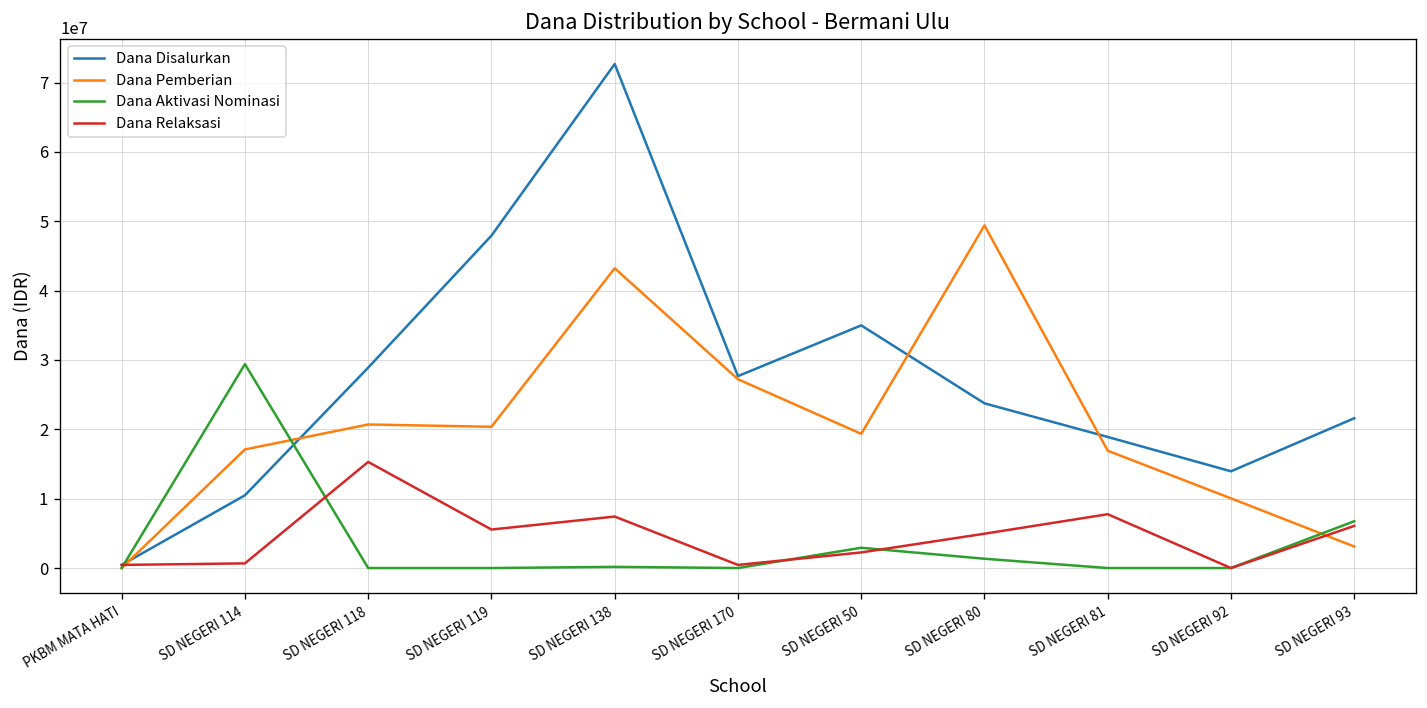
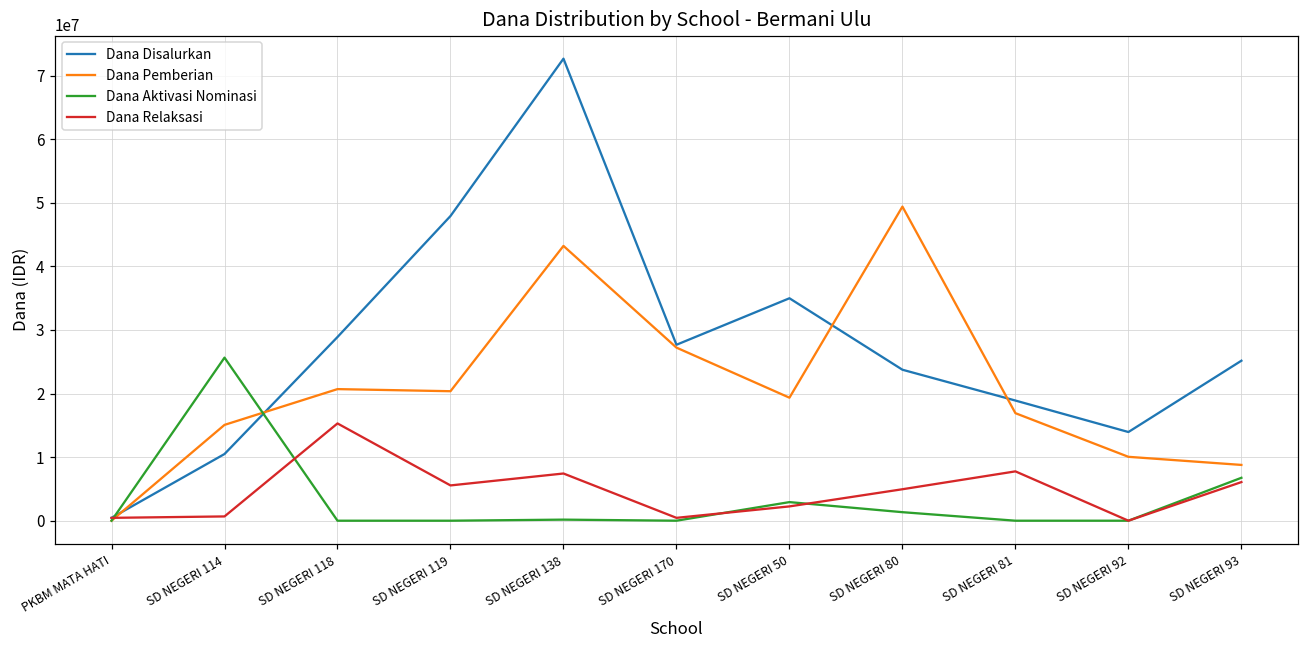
Dana Pemberian, SD NEGERI 114: 17000000 -> 15000000
Dana Aktivasi Nominasi, SD NEGERI 114: 29000000 -> 26000000
Dana Disalurkan, SD NEGERI 93: 22000000 -> 25000000
Dana Pemberian, SD NEGERI 93: 3000000 -> 9000000
